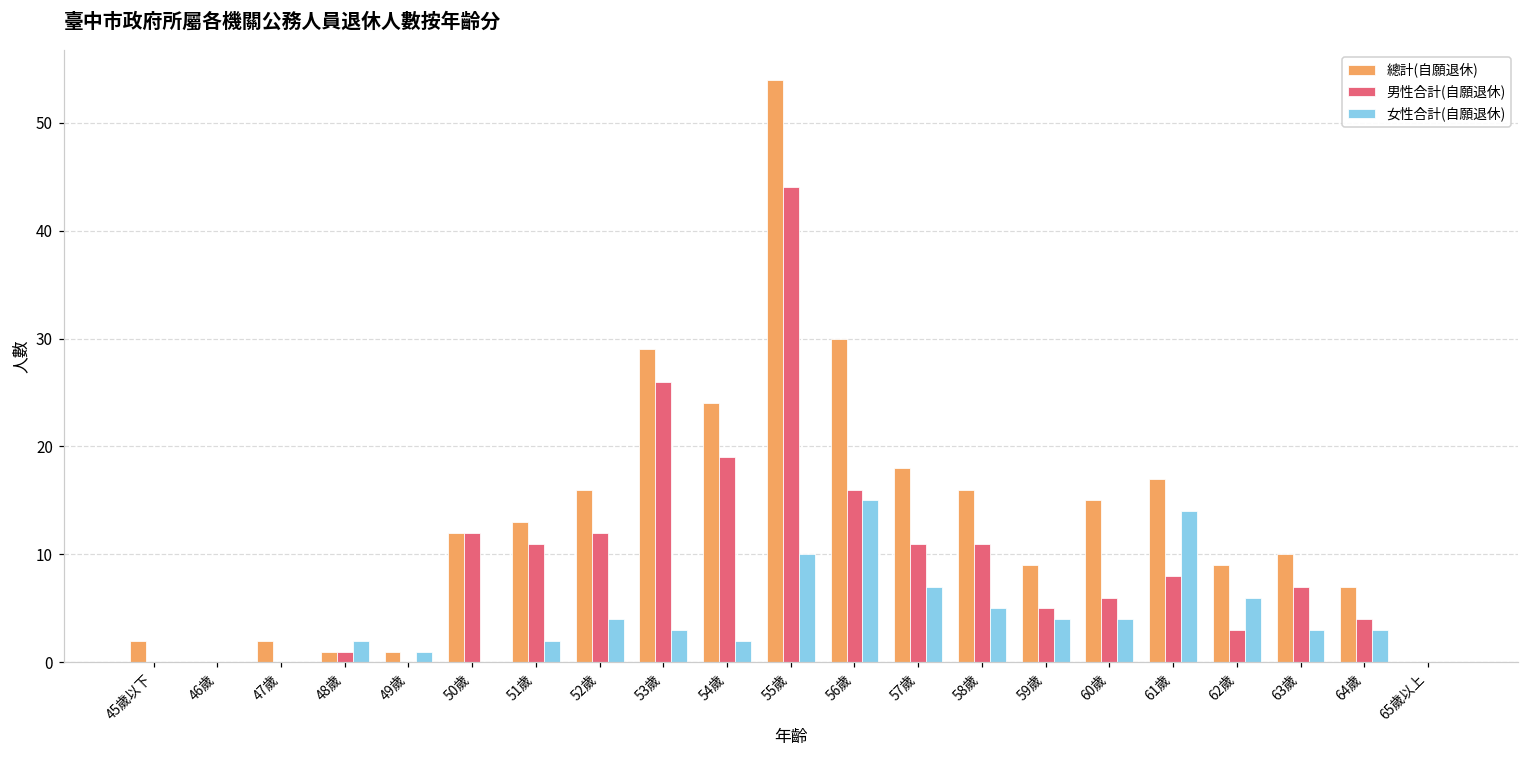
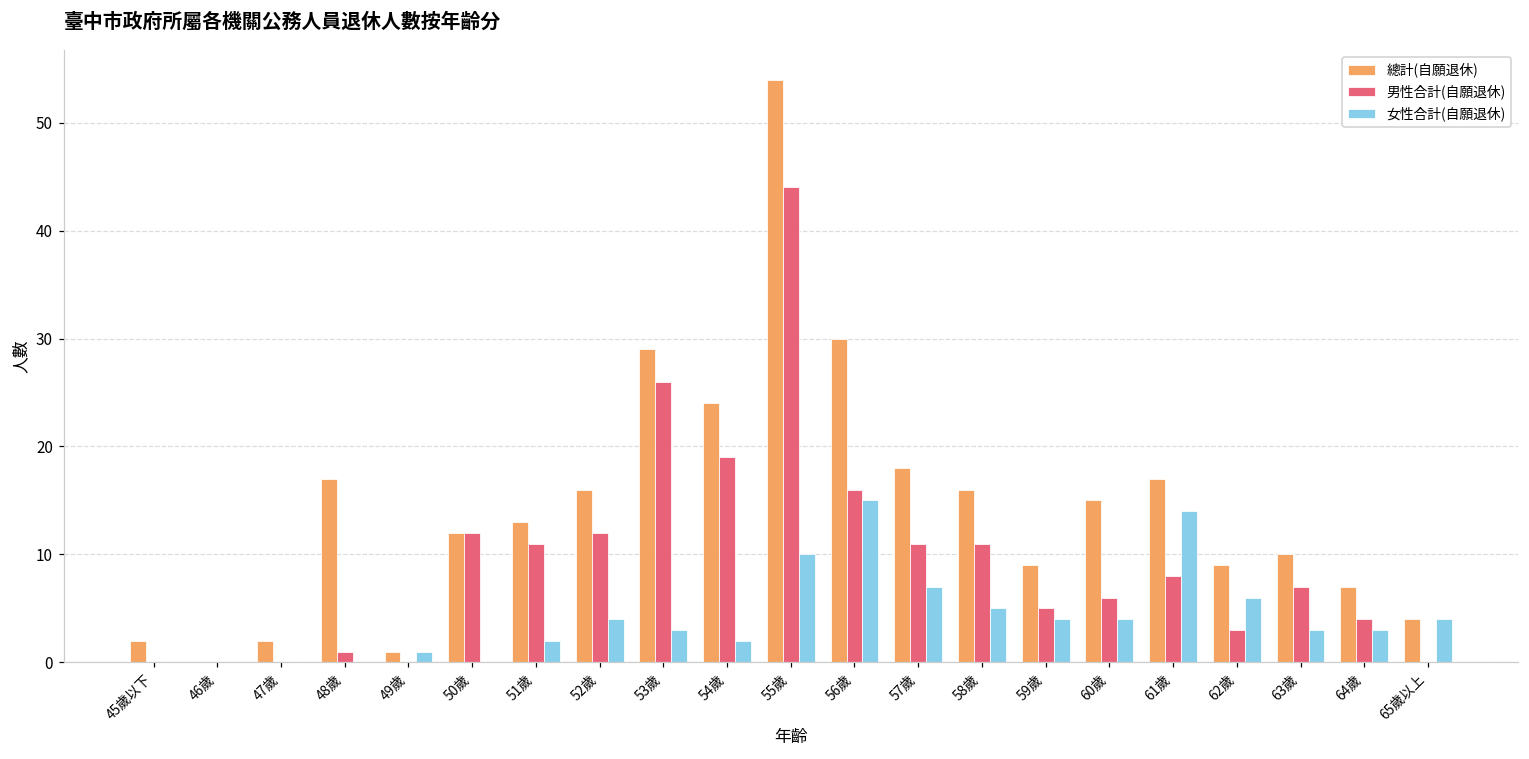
總計(自願退休), 48歲: 1 -> 17
女性合計(自願退休), 48歲: 2 -> 0
總計(自願退休), 65歲以上: 0 -> 4
女性合計(自願退休), 65歲以上: 0 -> 4
